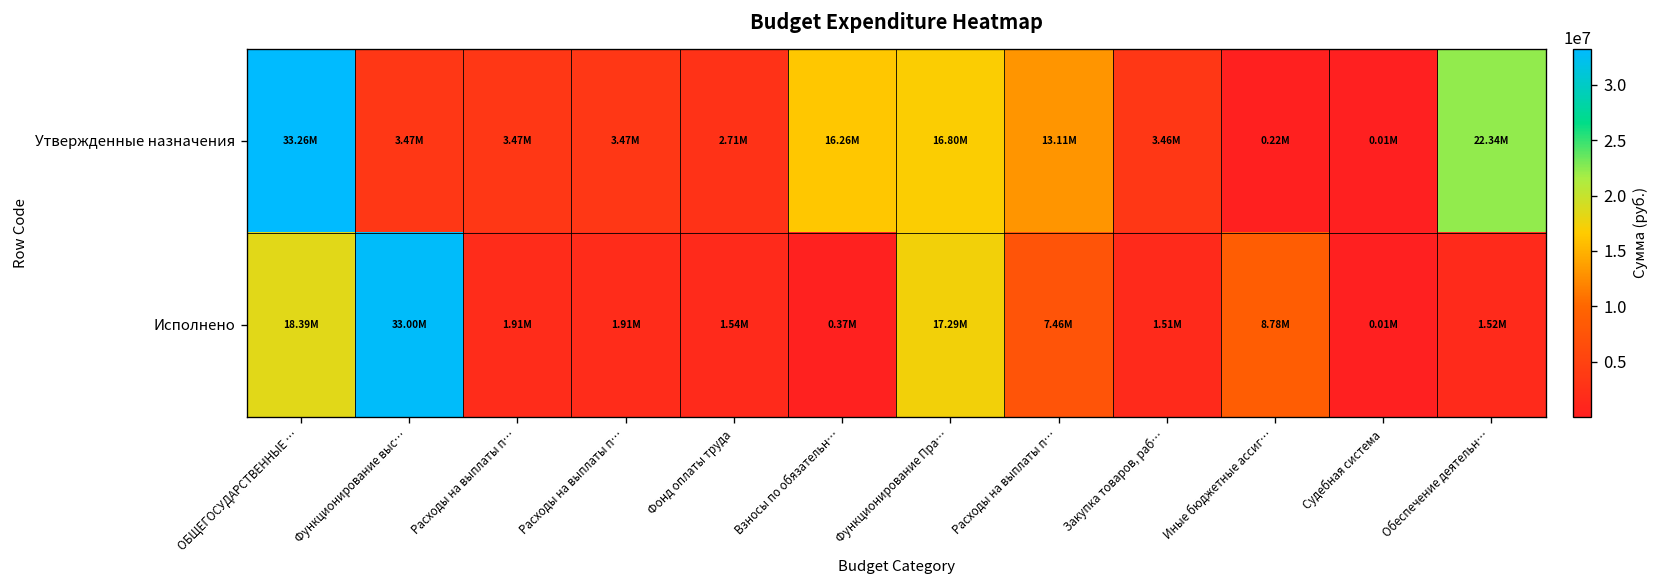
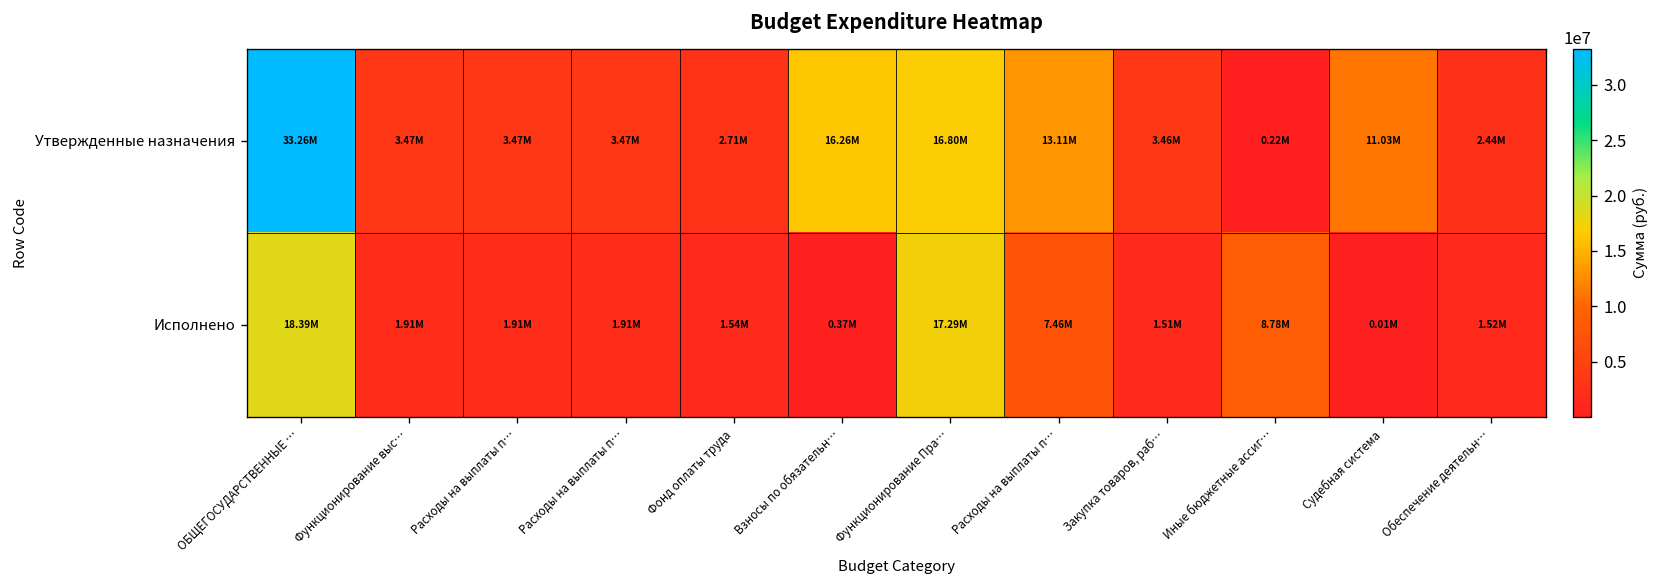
Утвержденные назначения, Судебная система: 0.01M -> 11.03M
Утвержденные назначения, Обеспечение деятельн…: 22.34M -> 2.44M
Исполнено, Функционирование выс…: 33.00M -> 1.91M
